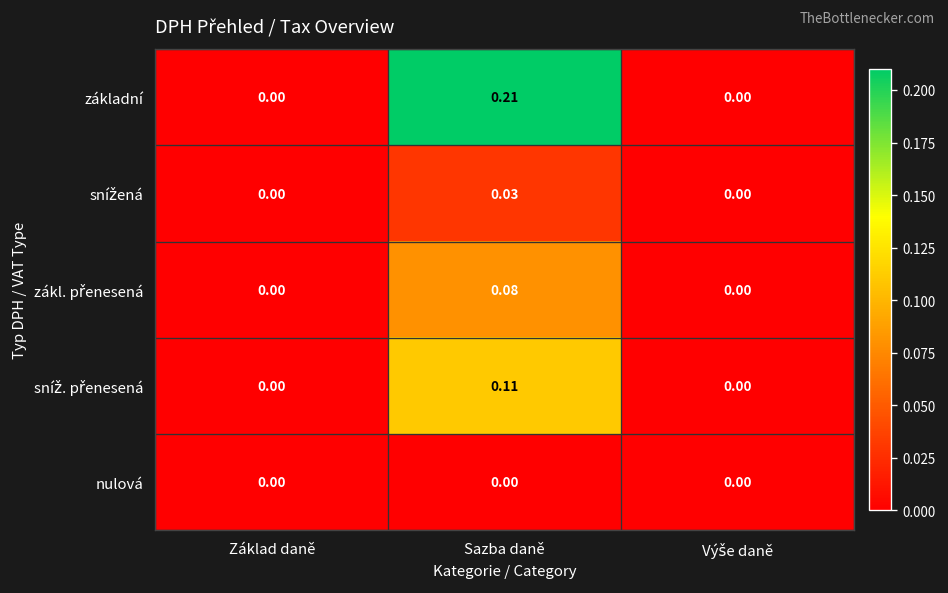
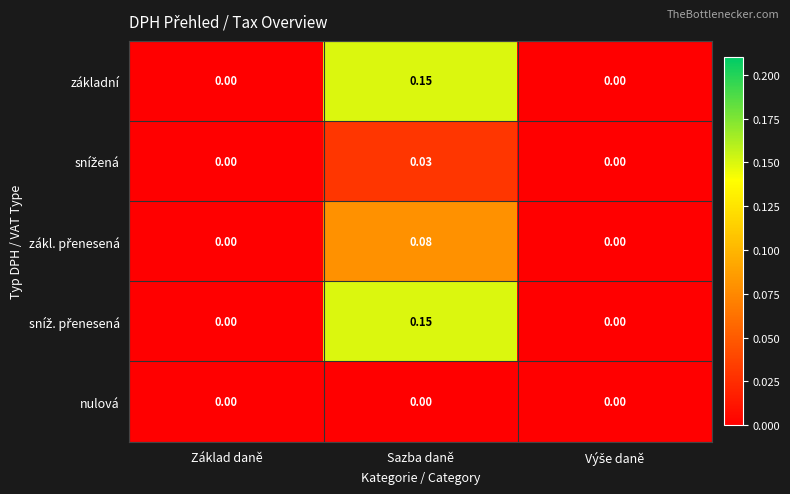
základní, Sazba daně: 0.21 -> 0.15
sníž. přenesená, Sazba daně: 0.11 -> 0.15
